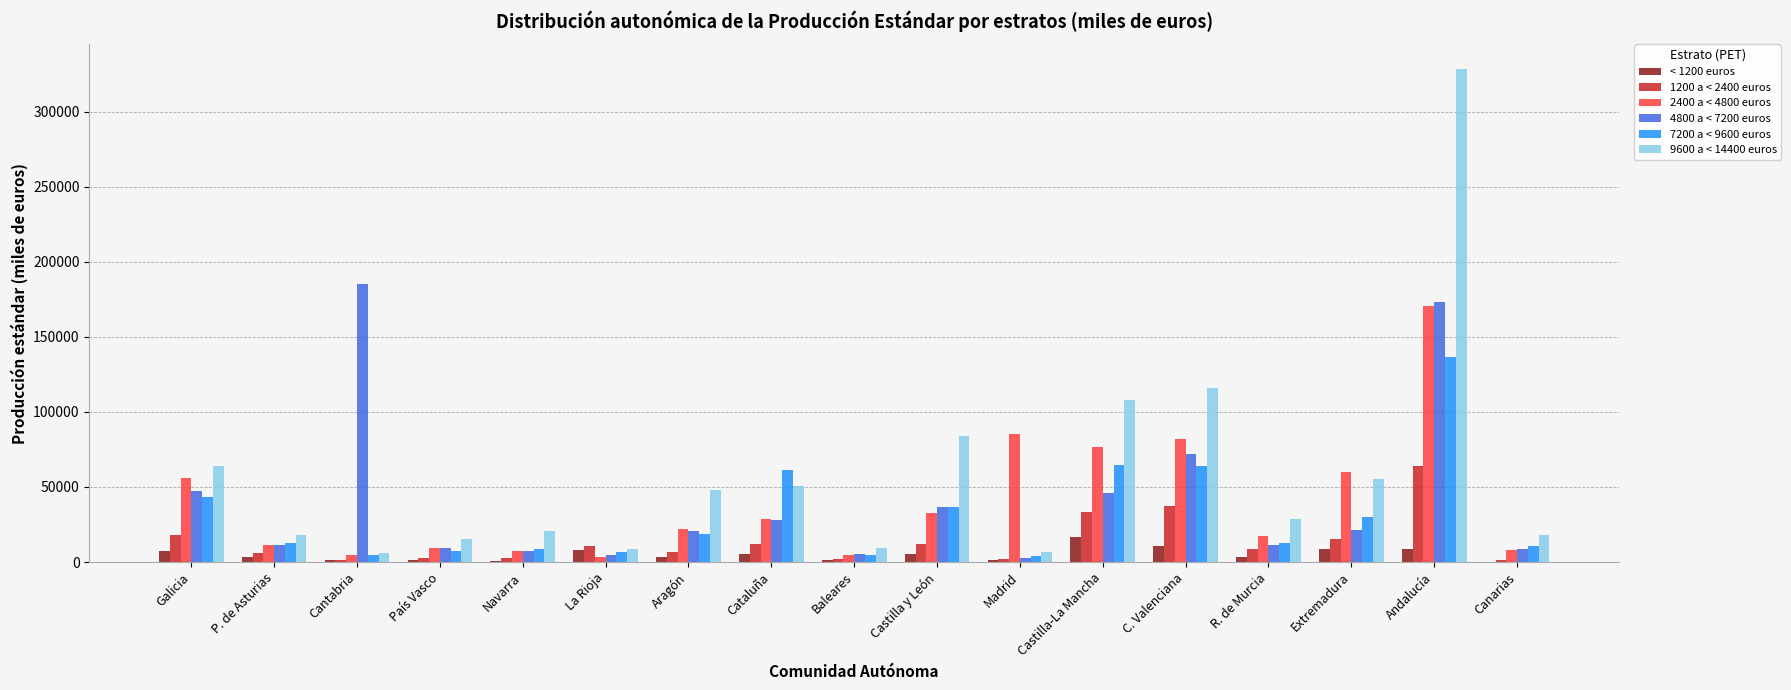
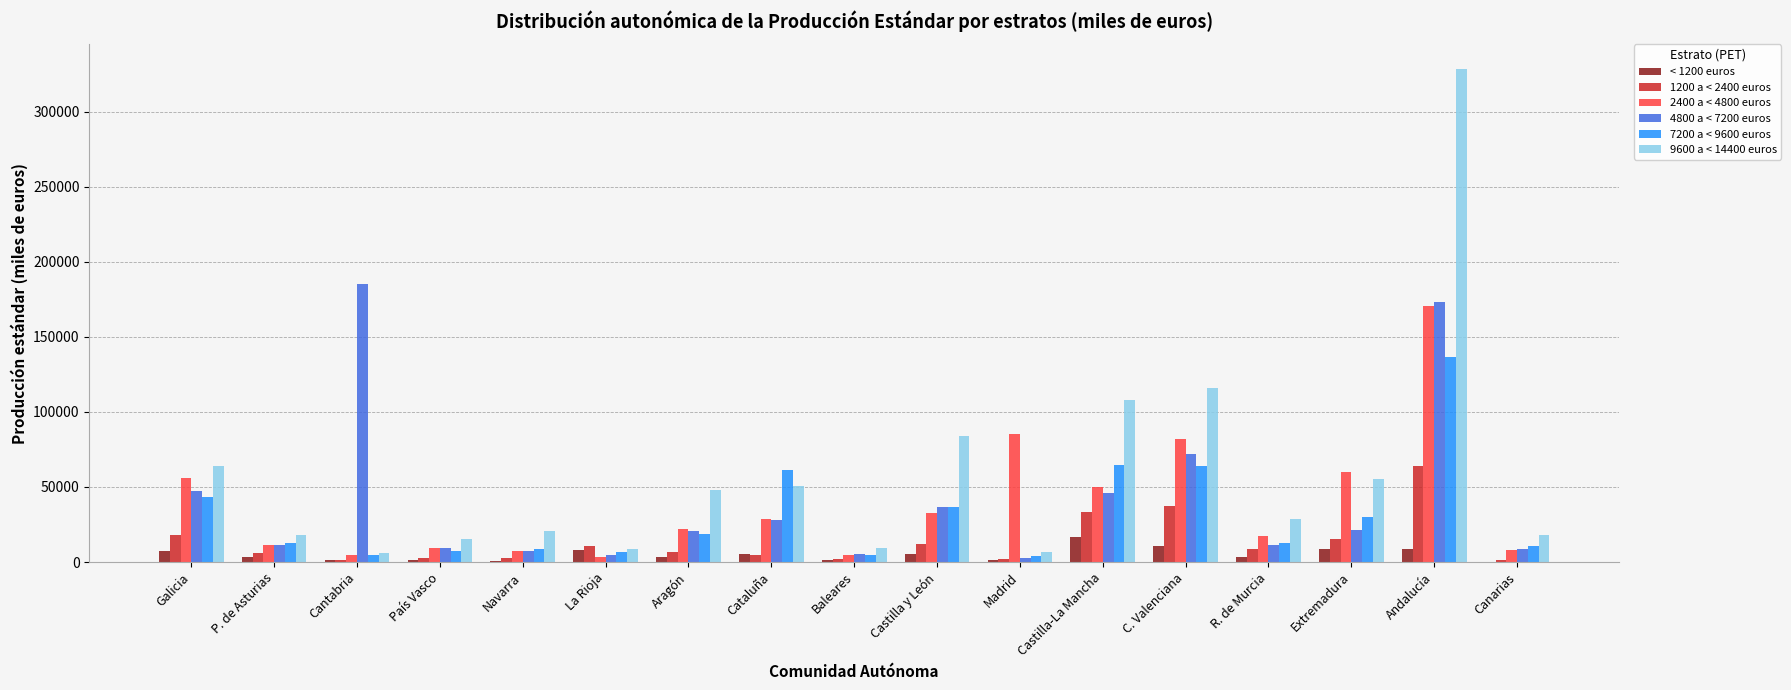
1200 a < 2400 euros, Cataluña: 12000 -> 5000
2400 a < 4800 euros, Castilla-La Mancha: 77000 -> 50000
